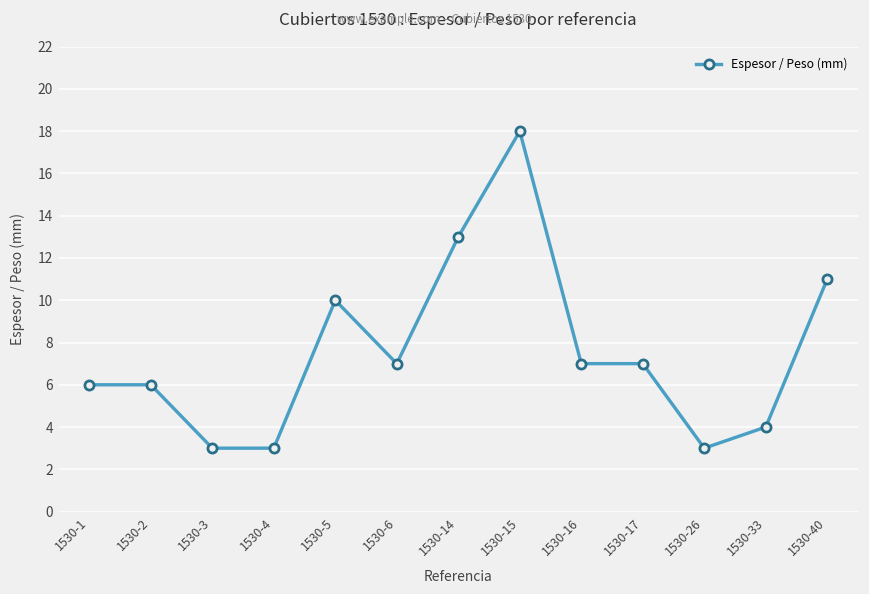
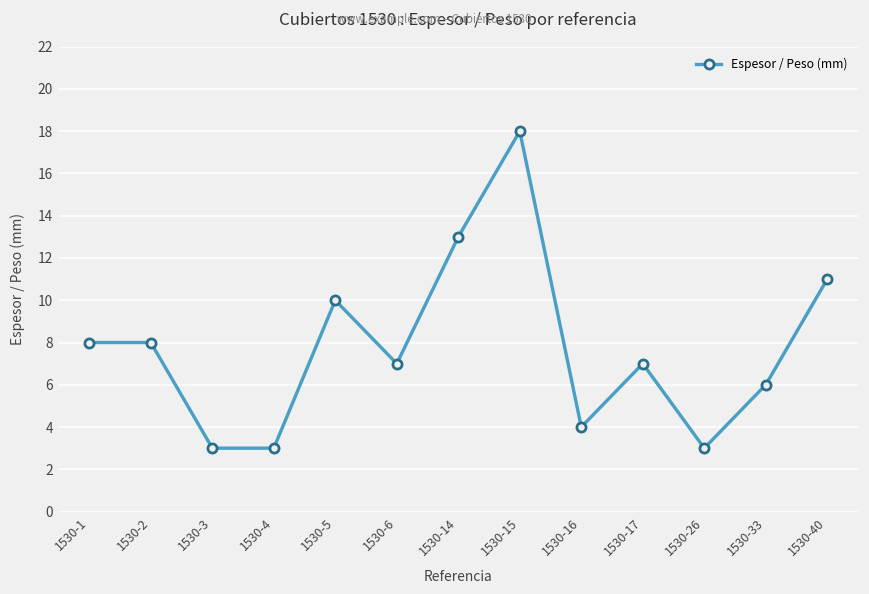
1530-1: 6 -> 8
1530-2: 6 -> 8
1530-16: 7 -> 4
1530-33: 4 -> 6
